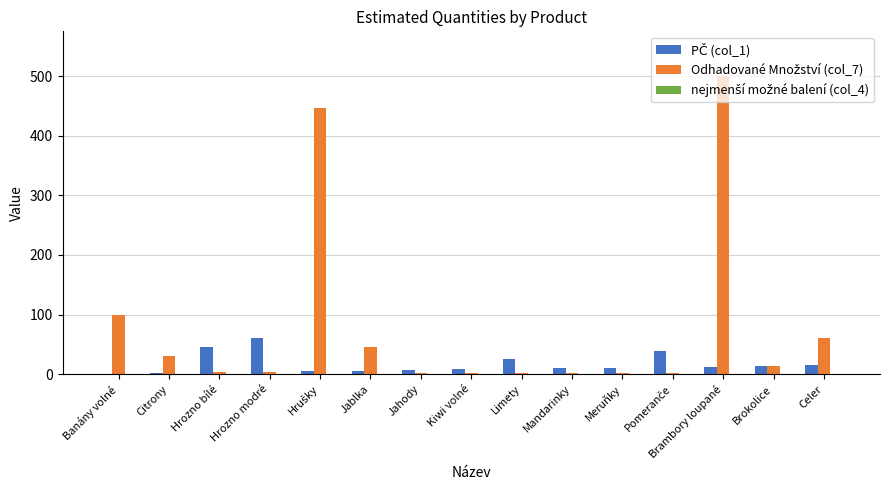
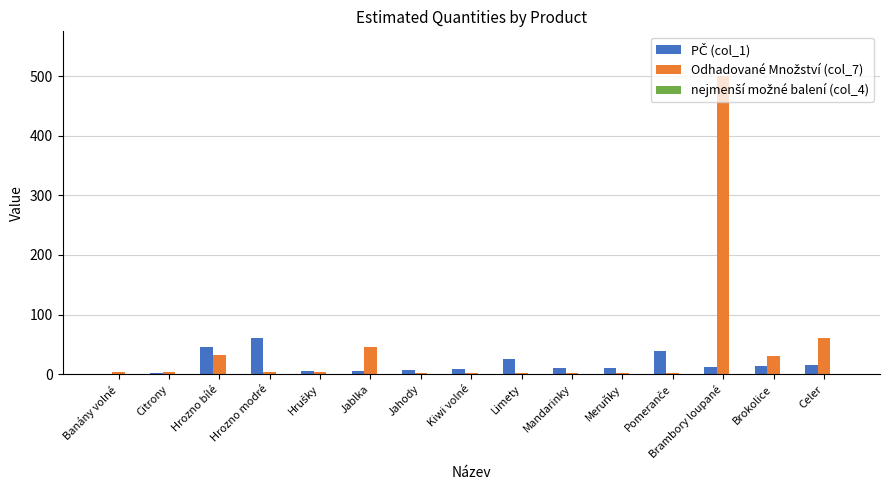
Odhadované Množství (col_7), Banány volné: 100 -> 0
Odhadované Množství (col_7), Citrony: 30 -> 0
Odhadované Množství (col_7), Hrozno bílé: 0 -> 30
Odhadované Množství (col_7), Hrušky: 450 -> 0
Odhadované Množství (col_7), Brokolice: 10 -> 30
